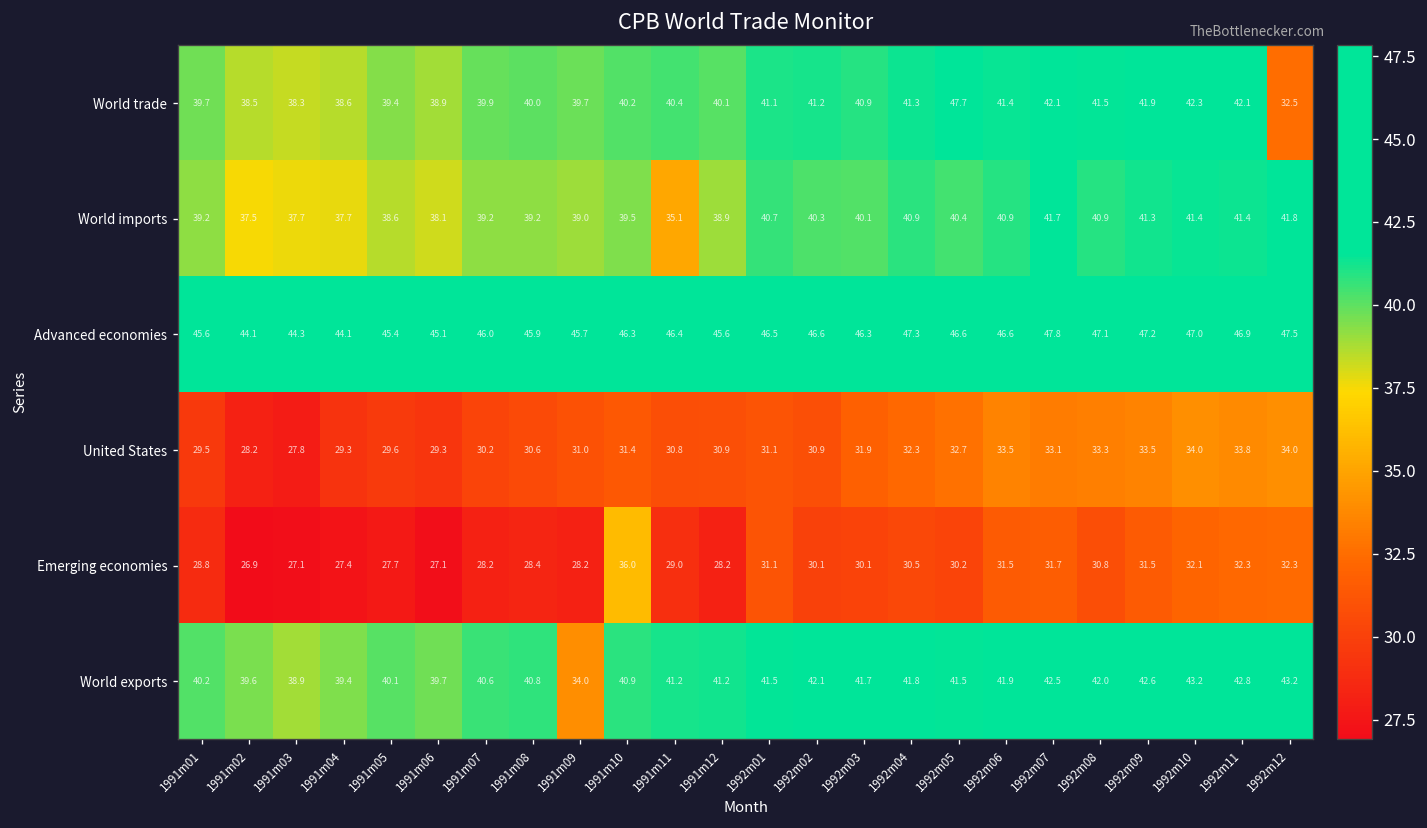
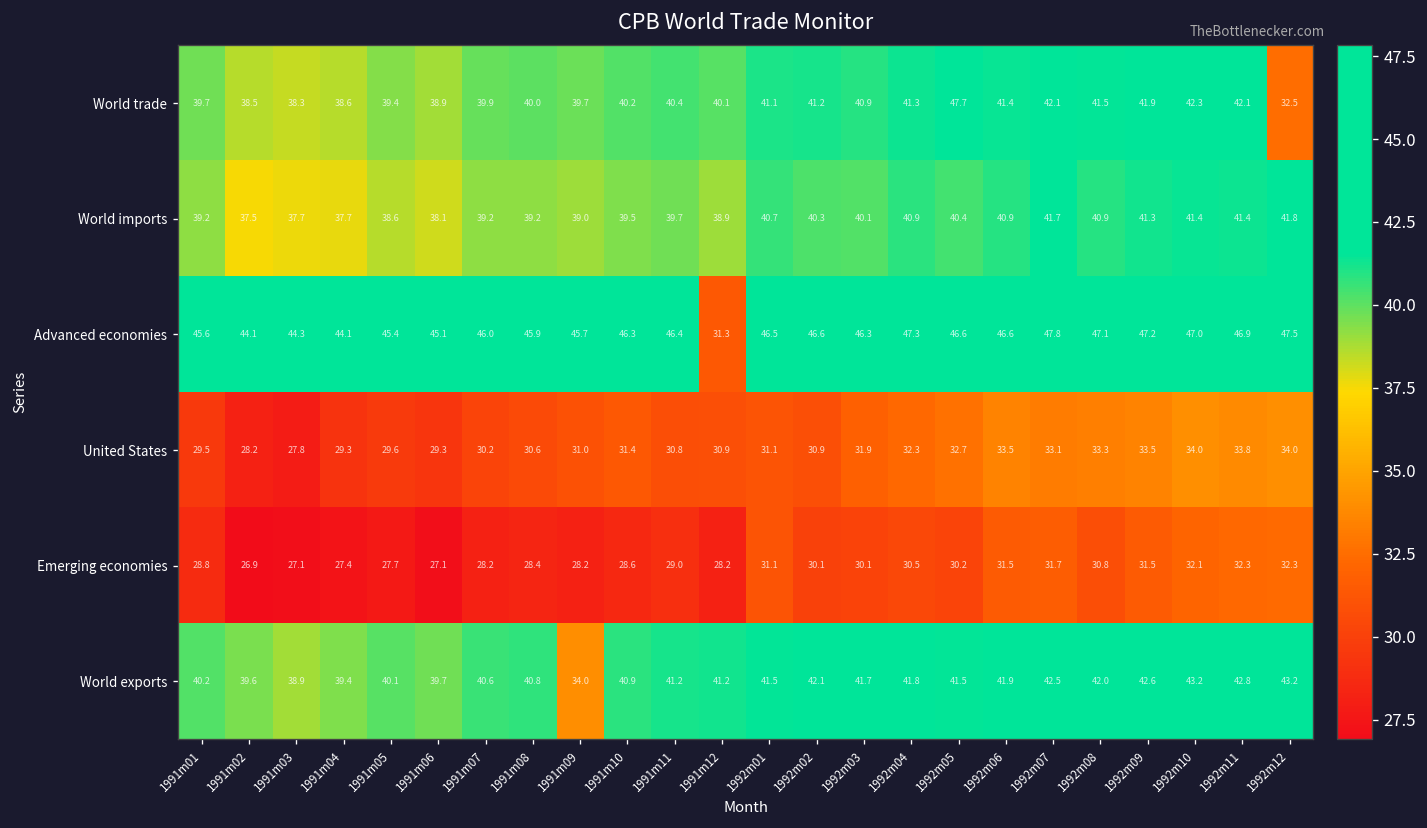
World imports, 1991m11: 35.1 -> 39.7
Advanced economies, 1991m12: 45.6 -> 31.3
Emerging economies, 1991m10: 36.0 -> 28.6
